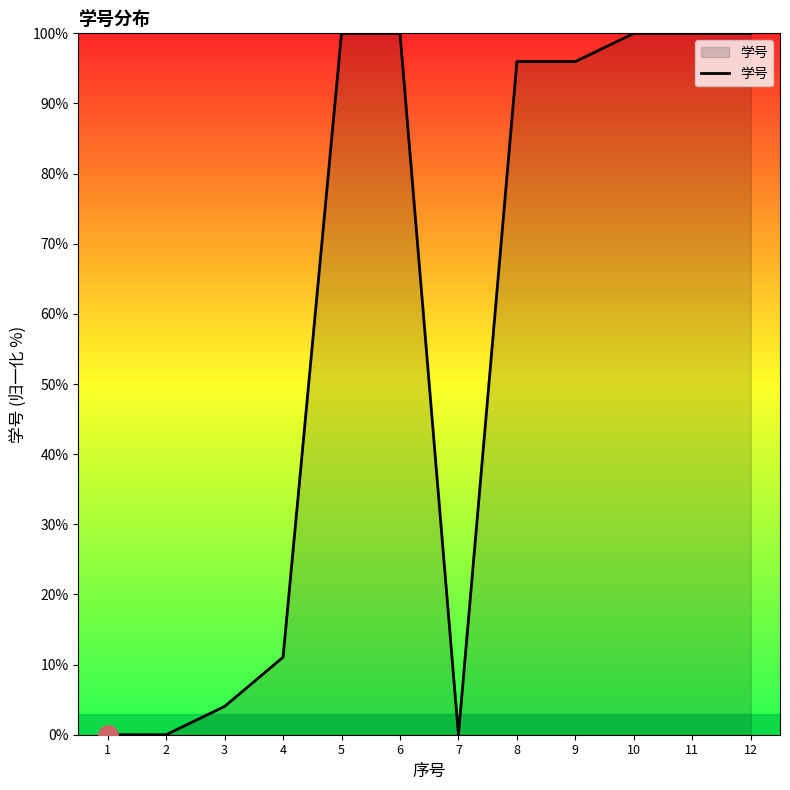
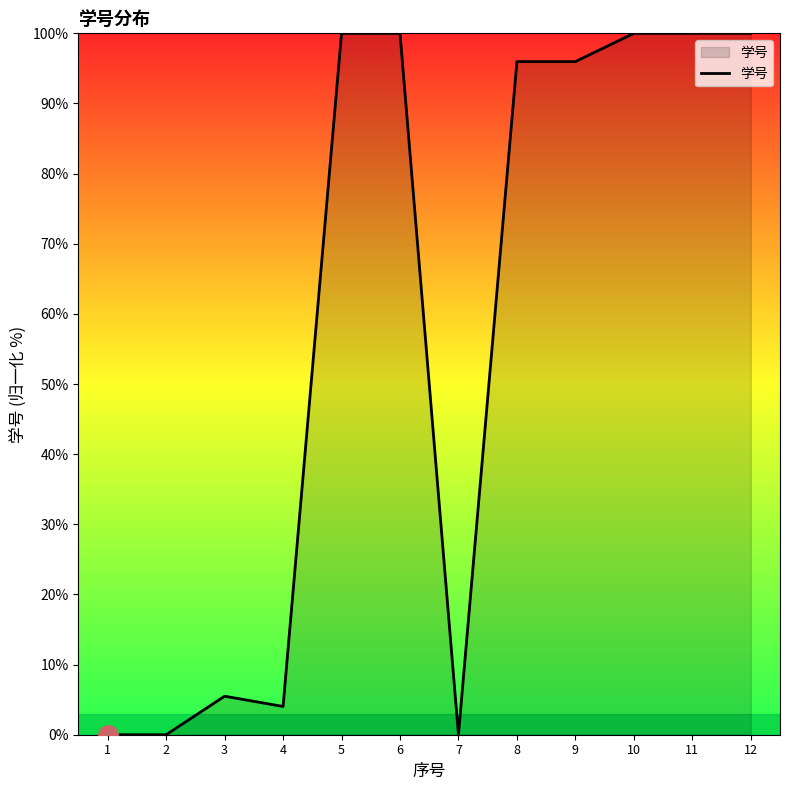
学号, 3: 4% -> 5%
学号, 4: 11% -> 4%
